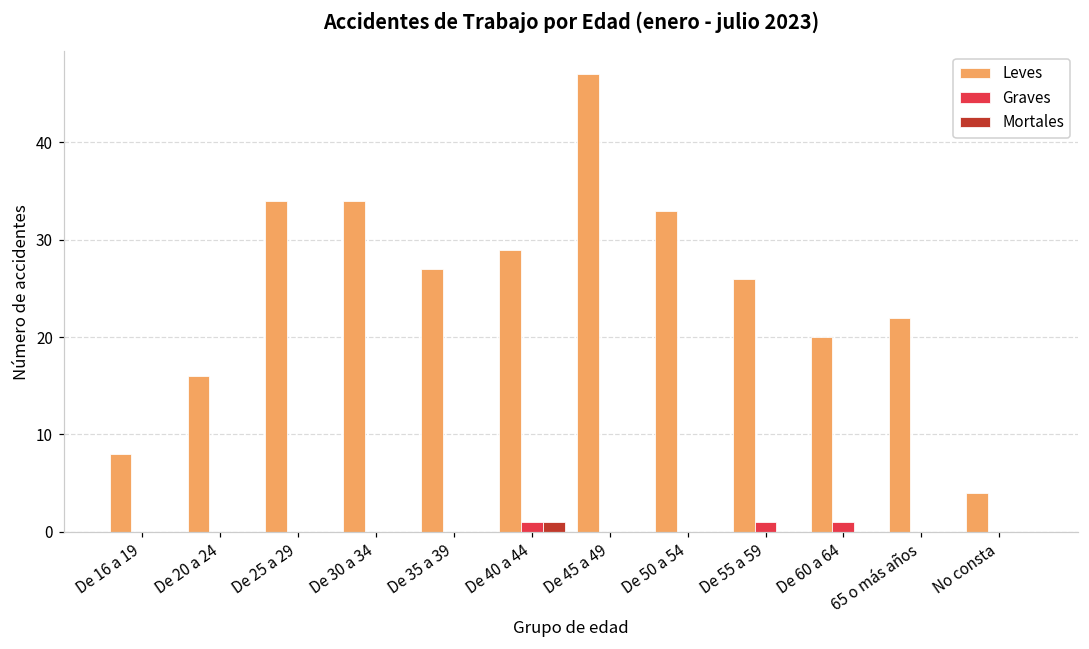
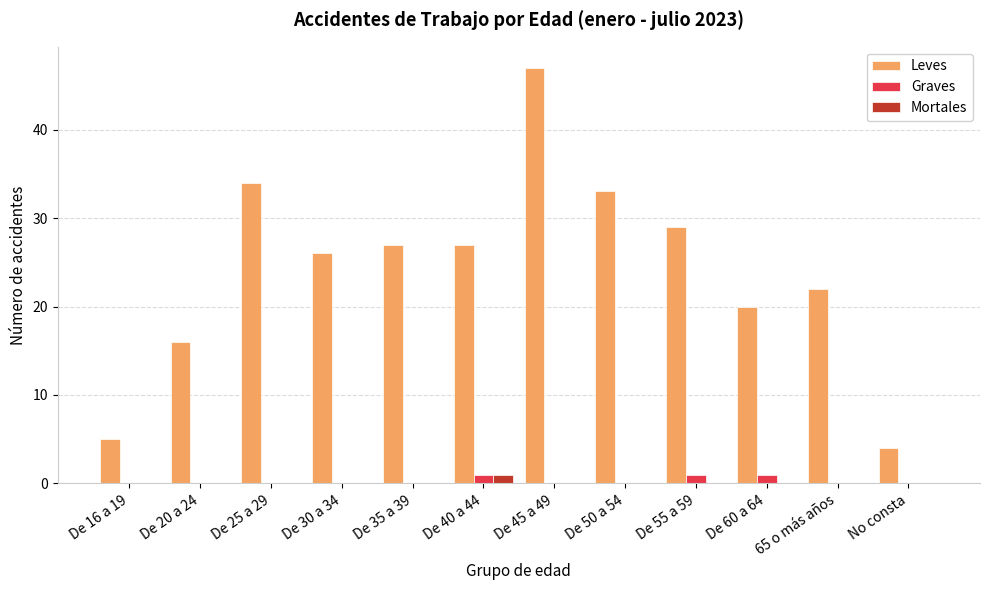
Leves, De 16 a 19: 8 -> 5
Leves, De 30 a 34: 34 -> 26
Leves, De 40 a 44: 29 -> 27
Leves, De 55 a 59: 26 -> 29
